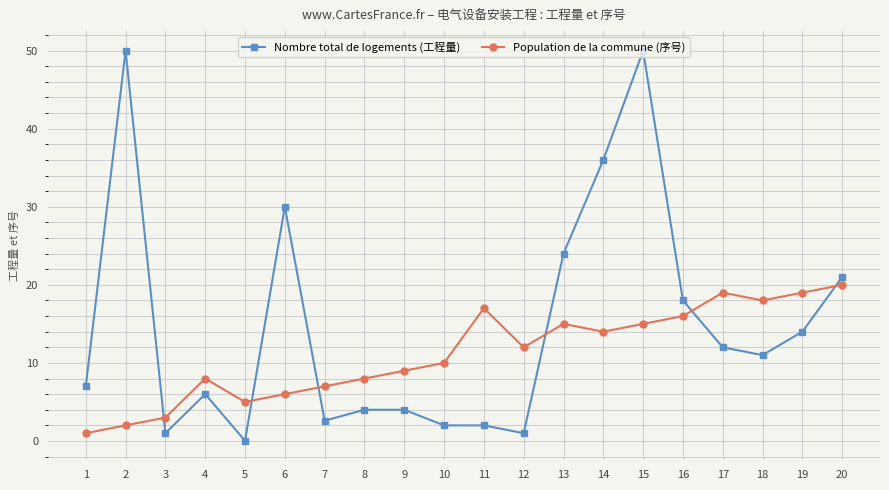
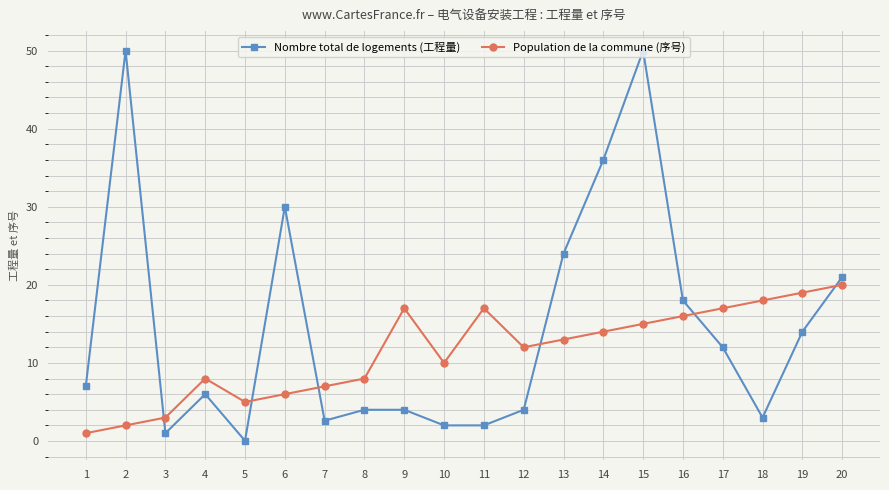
Population de la commune (序号), 9: 9 -> 17
Nombre total de logements (工程量), 12: 1 -> 4
Population de la commune (序号), 13: 15 -> 13
Population de la commune (序号), 17: 19 -> 17
Nombre total de logements (工程量), 18: 11 -> 3
